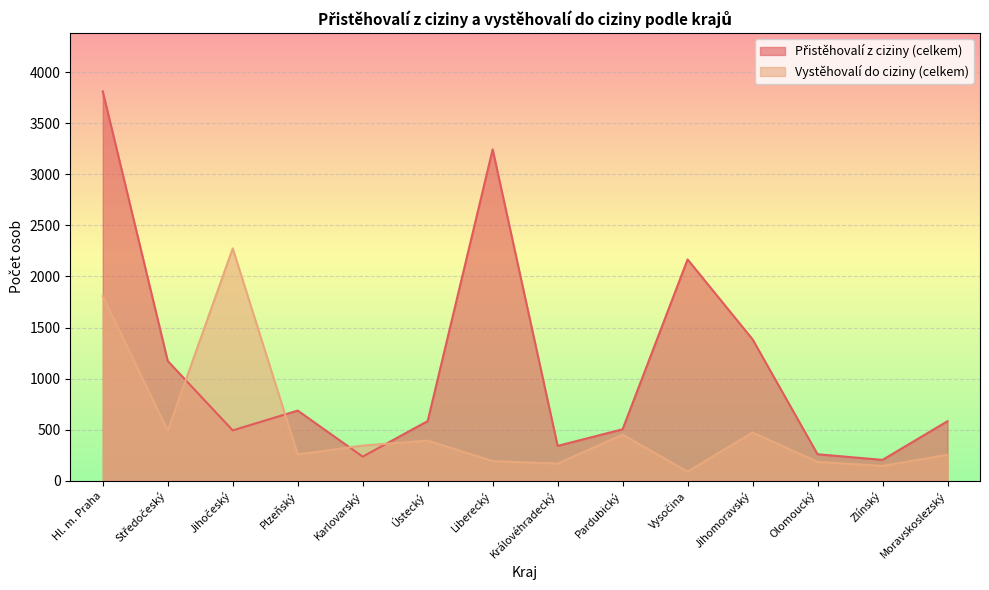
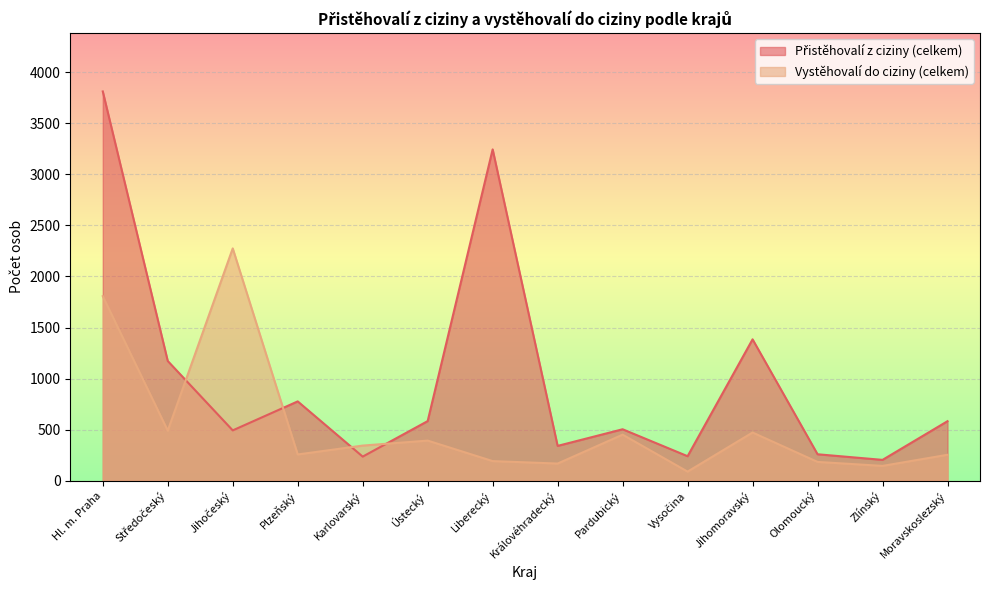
Přistěhovalí z ciziny (celkem), Plzeňský: 690 -> 780
Přistěhovalí z ciziny (celkem), Vysočina: 2170 -> 240
